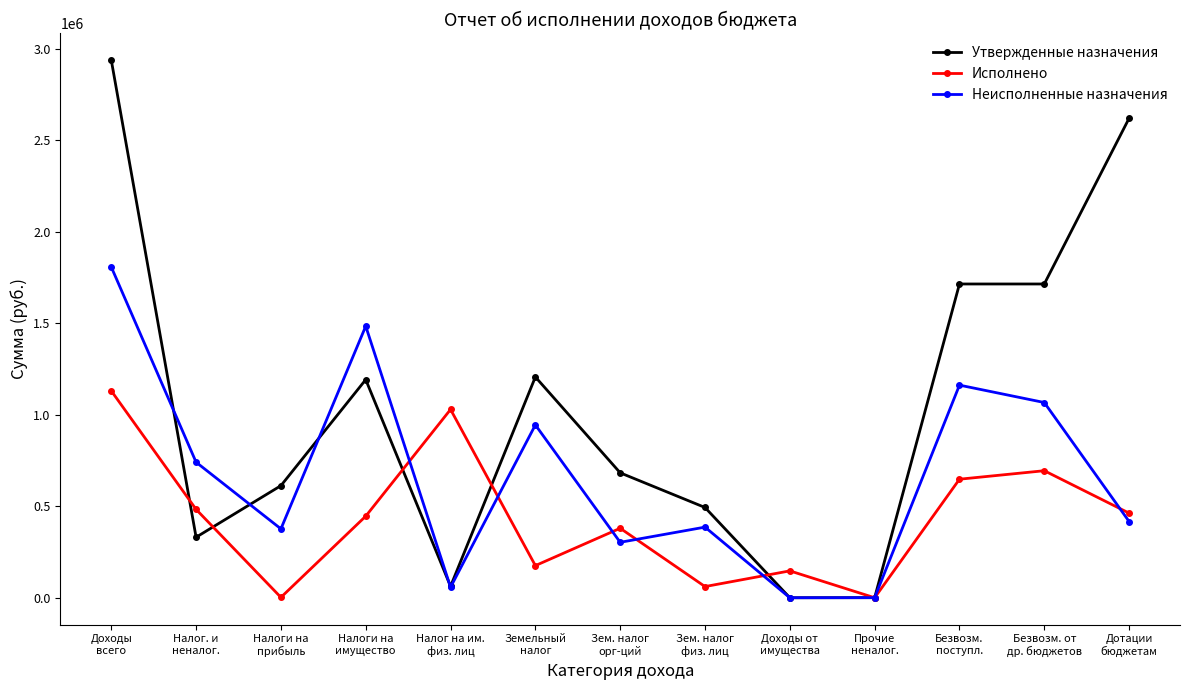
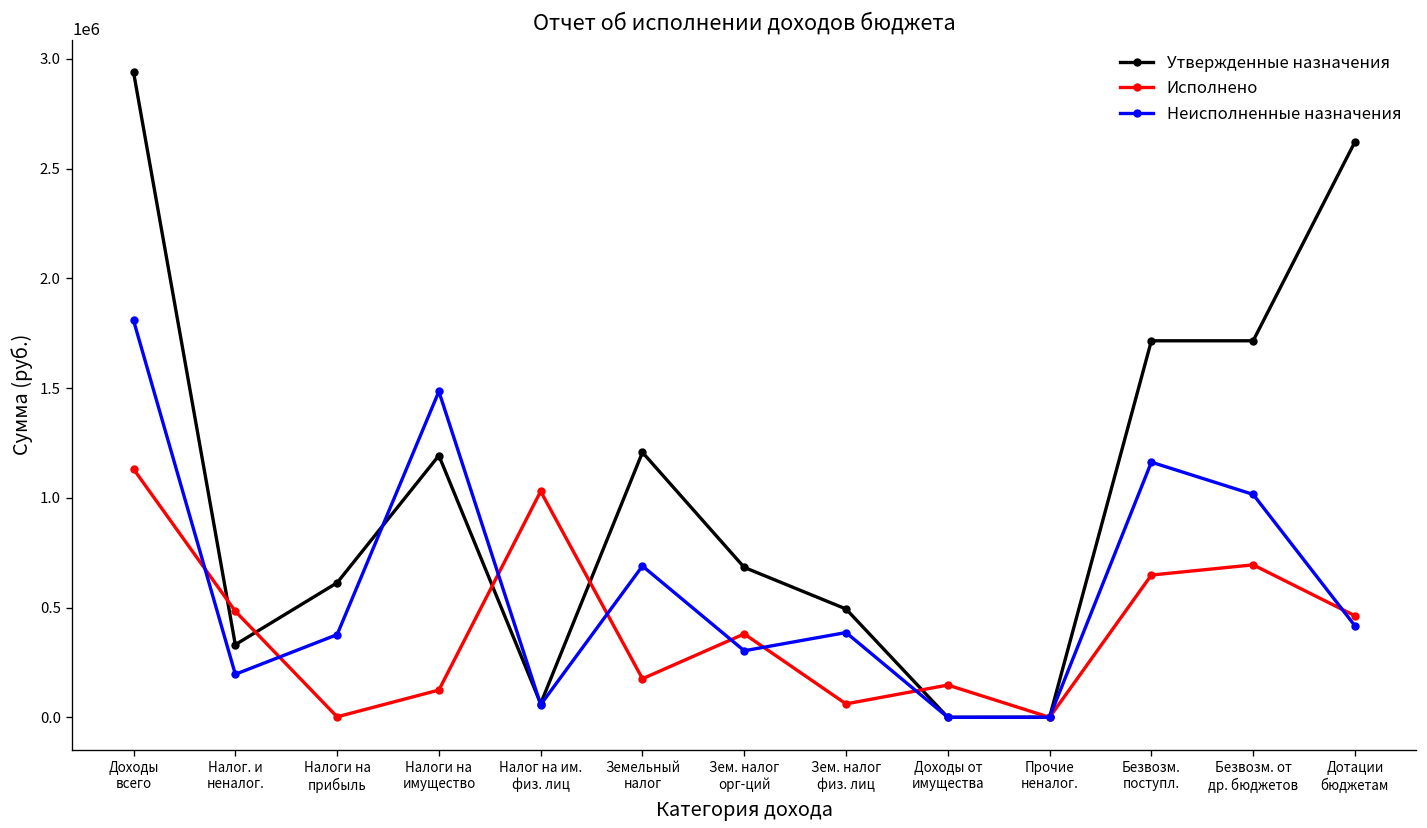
Неисполненные назначения, Налог. и неналог.: 740000 -> 200000
Исполнено, Налоги на имущество: 450000 -> 120000
Неисполненные назначения, Земельный налог: 940000 -> 690000
Неисполненные назначения, Безвозм. от др. бюджетов: 1070000 -> 1020000
